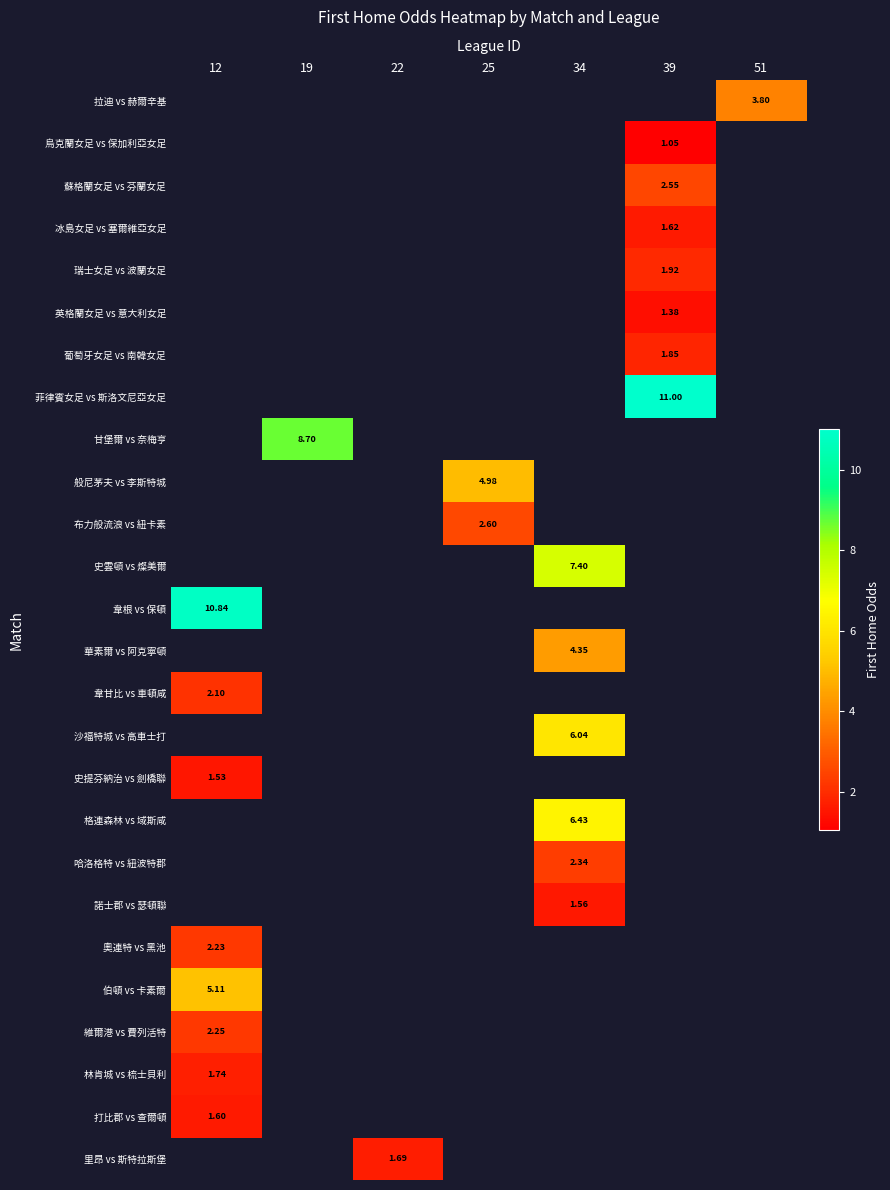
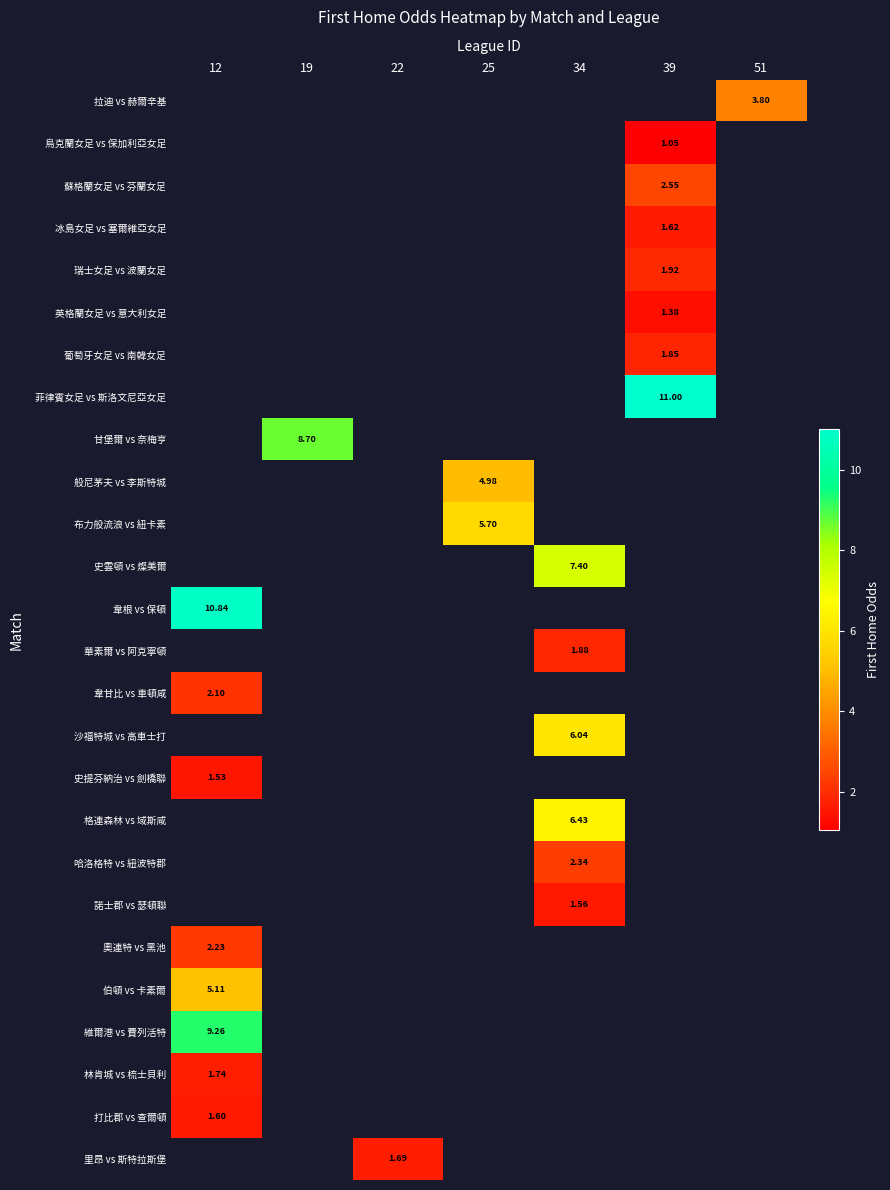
布力般流浪 vs 紐卡素, 25: 2.60 -> 5.70
華素爾 vs 阿克寧頓, 34: 4.35 -> 1.88
維爾港 vs 費列活特, 12: 2.25 -> 9.26
